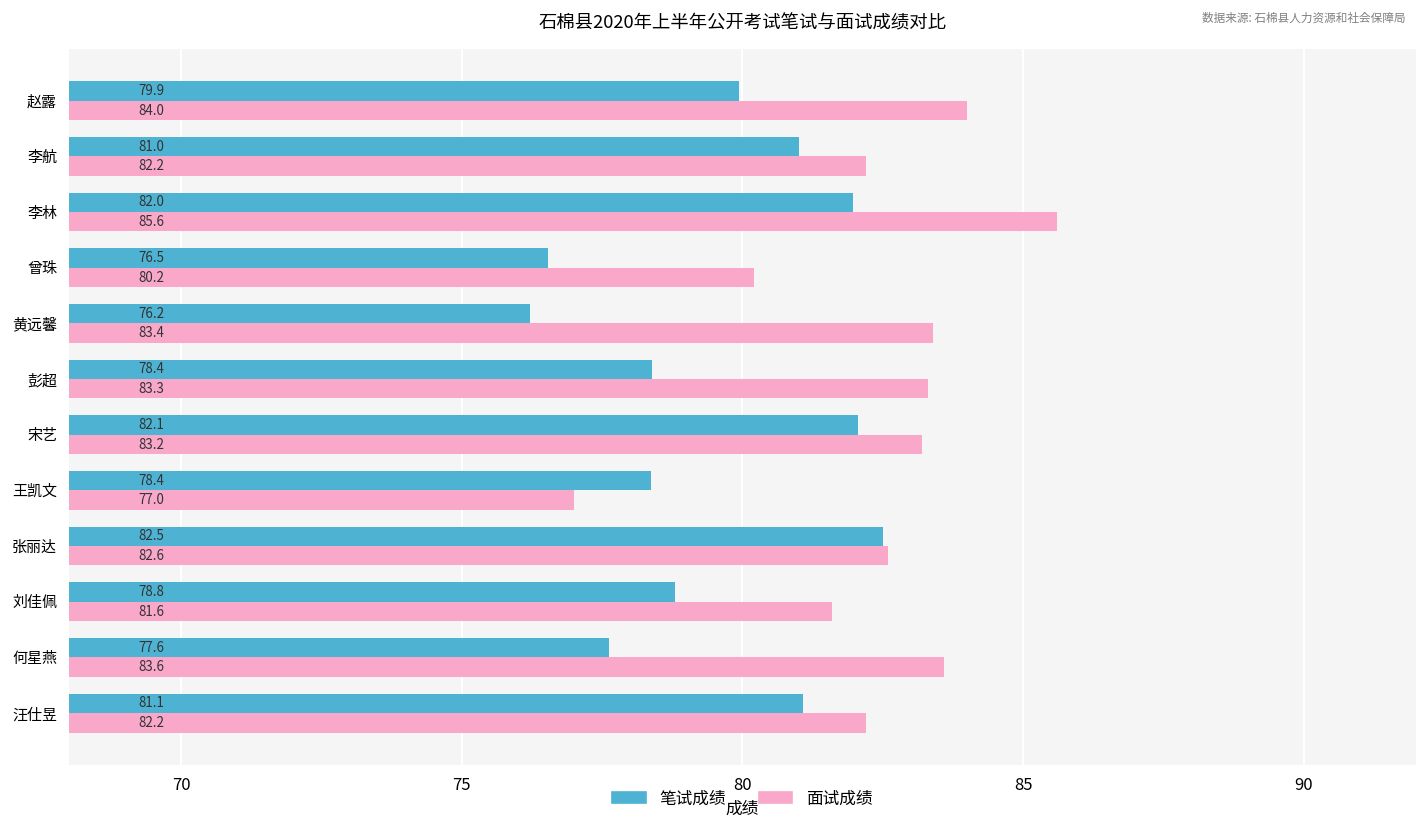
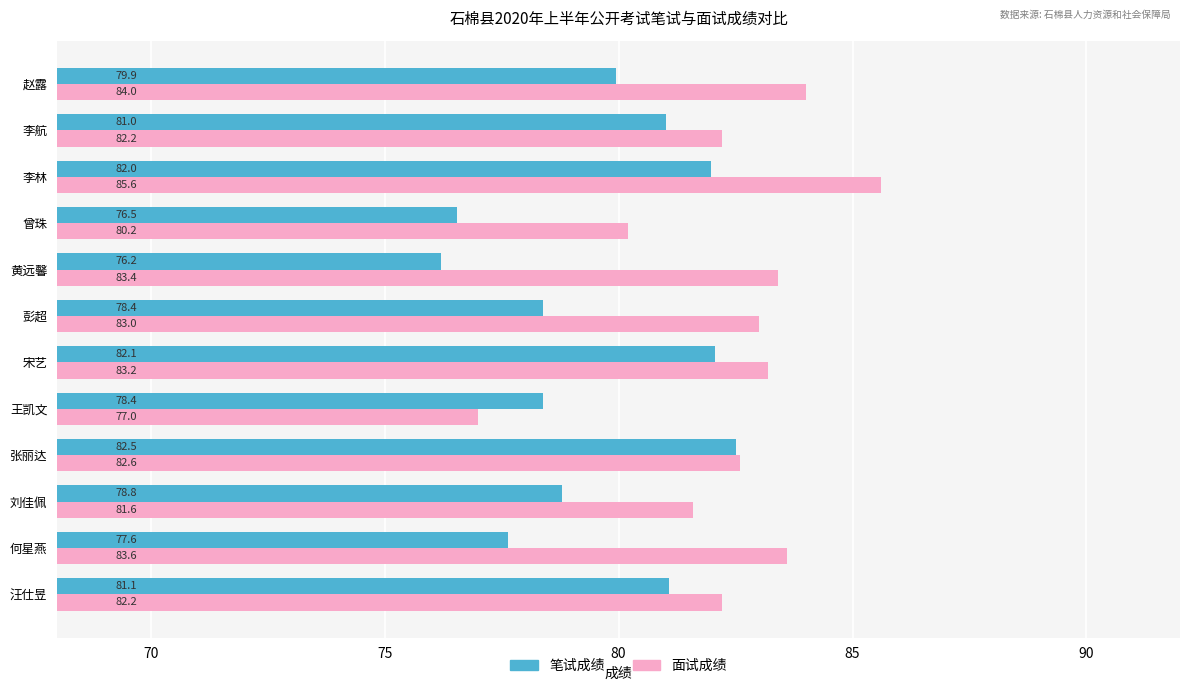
面试成绩, 彭超: 83.3 -> 83.0
